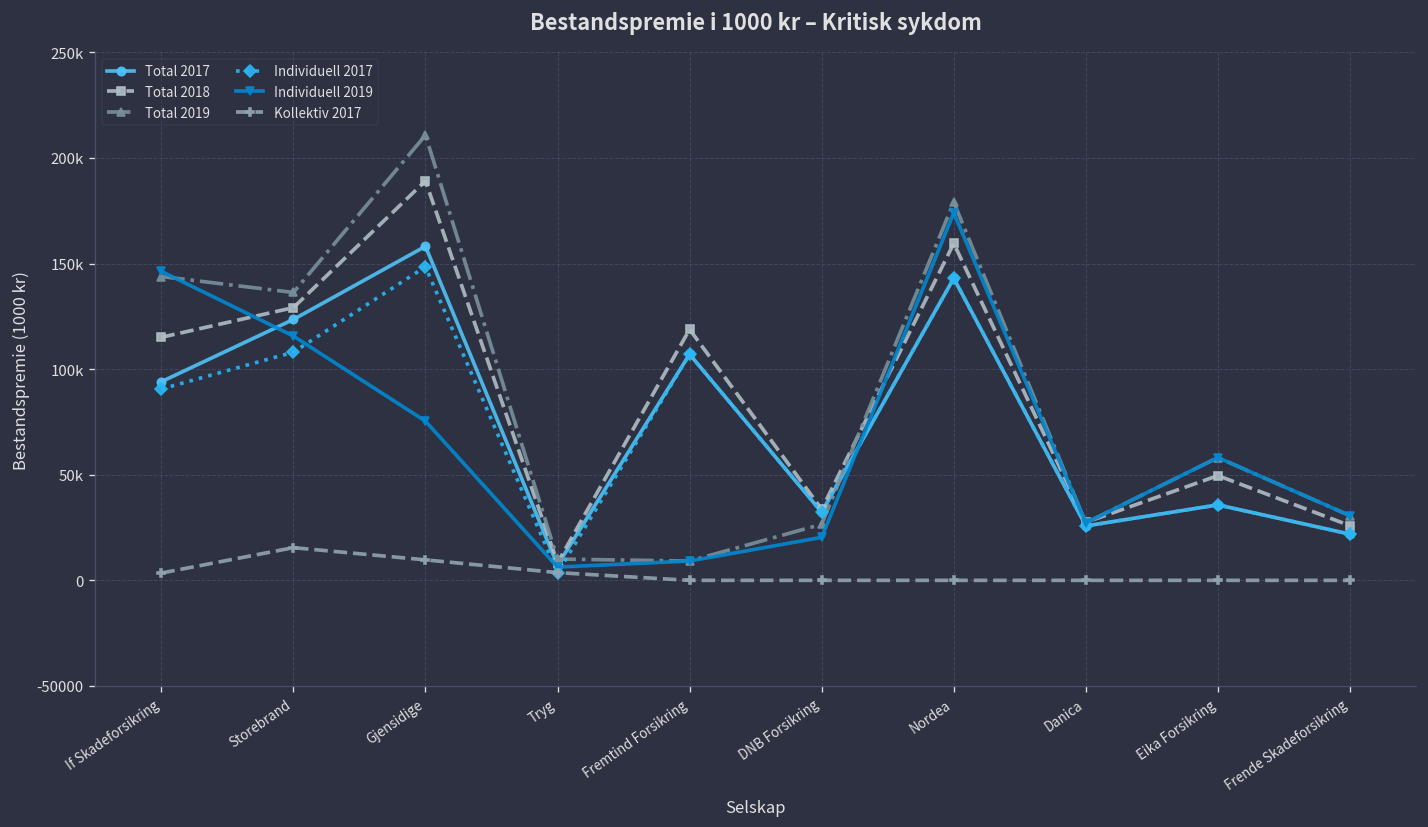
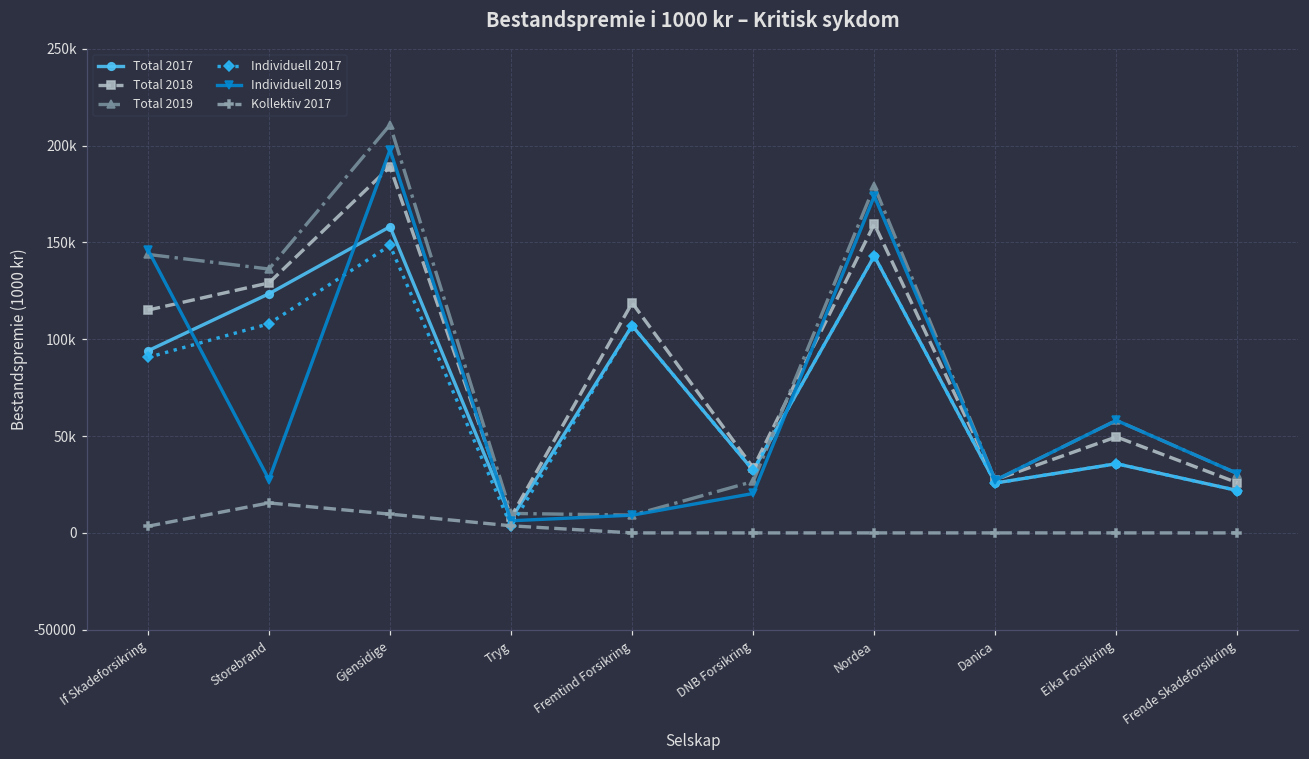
Individuell 2019, Storebrand: 116000 -> 28000
Individuell 2019, Gjensidige: 75000 -> 198000
